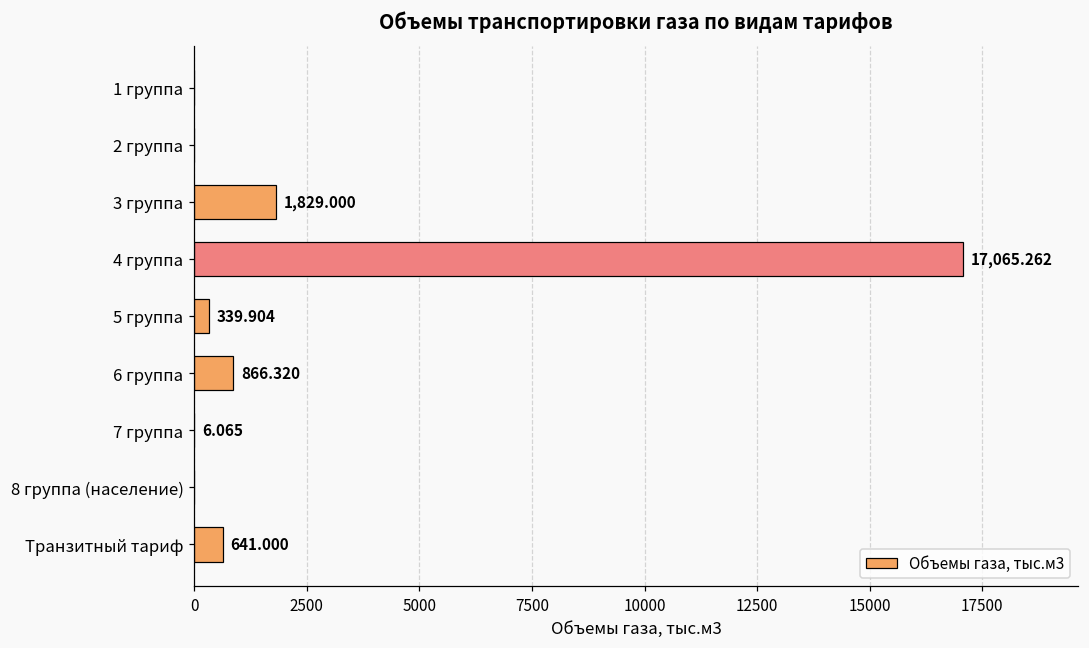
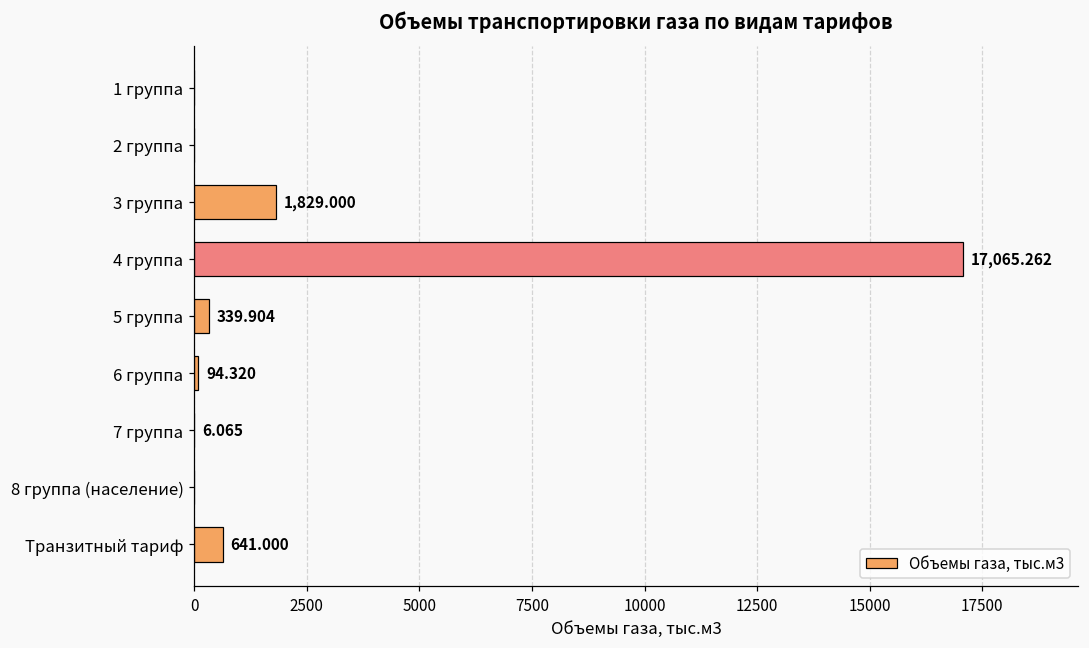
6 группа: 866.320 -> 94.320
